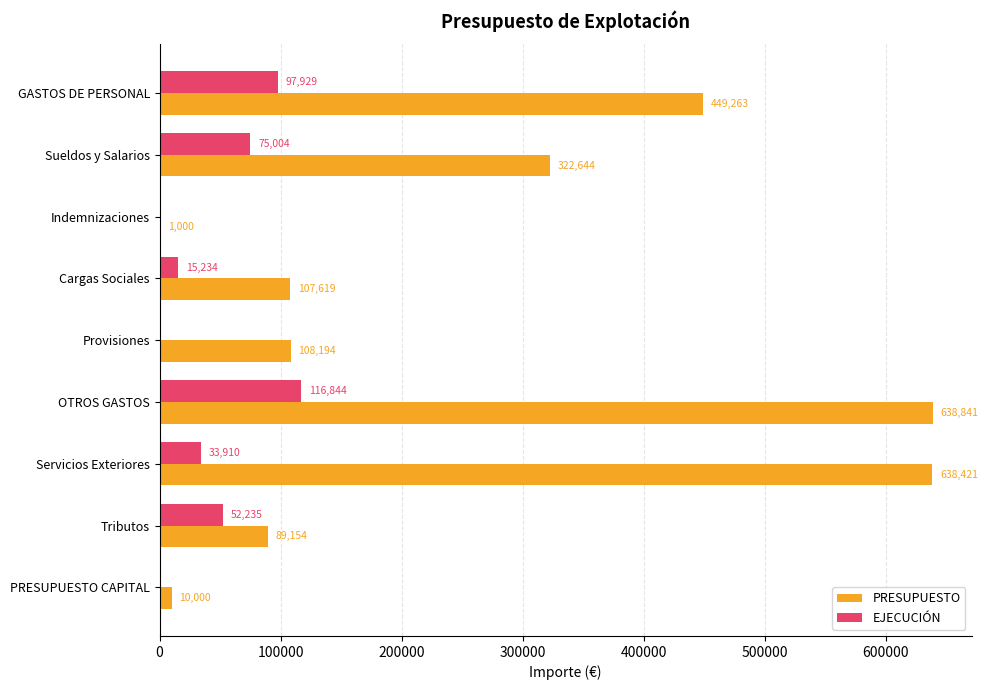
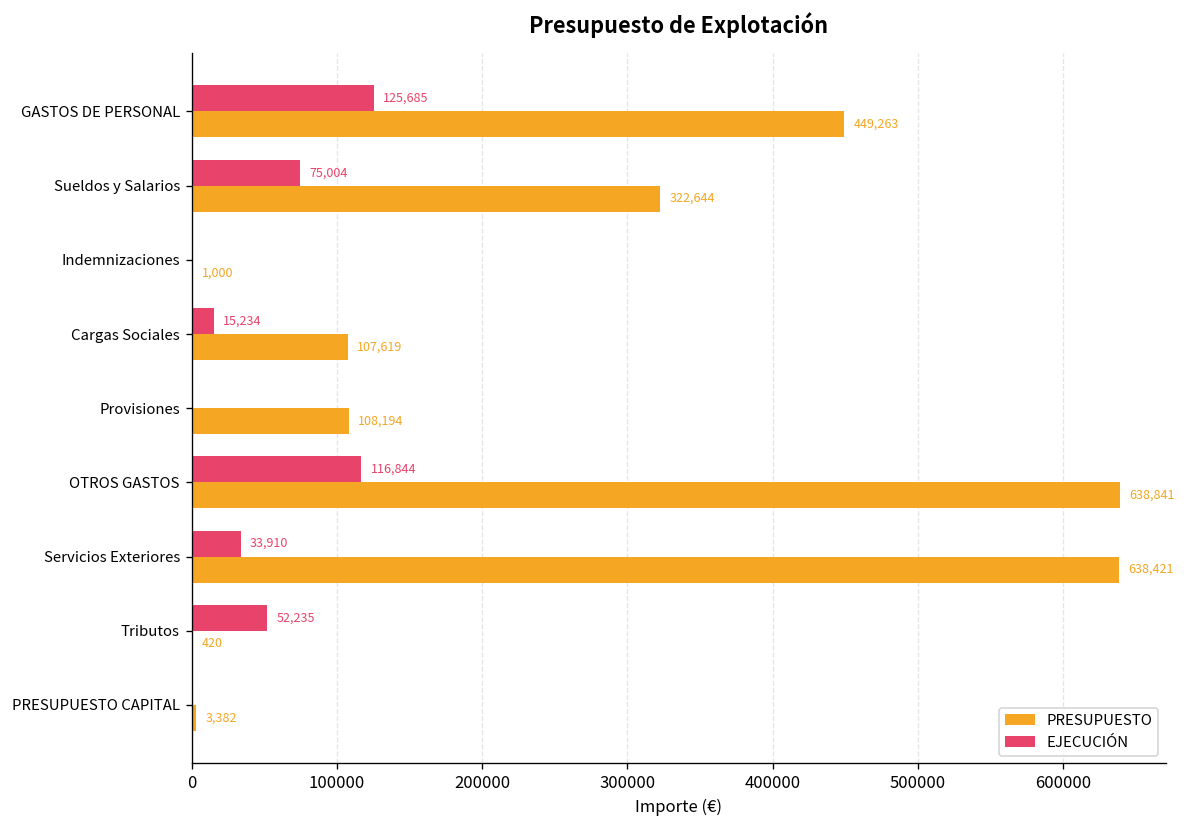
EJECUCIÓN, GASTOS DE PERSONAL: 97,929 -> 125,685
PRESUPUESTO, Tributos: 89,154 -> 420
PRESUPUESTO, PRESUPUESTO CAPITAL: 10,000 -> 3,382
